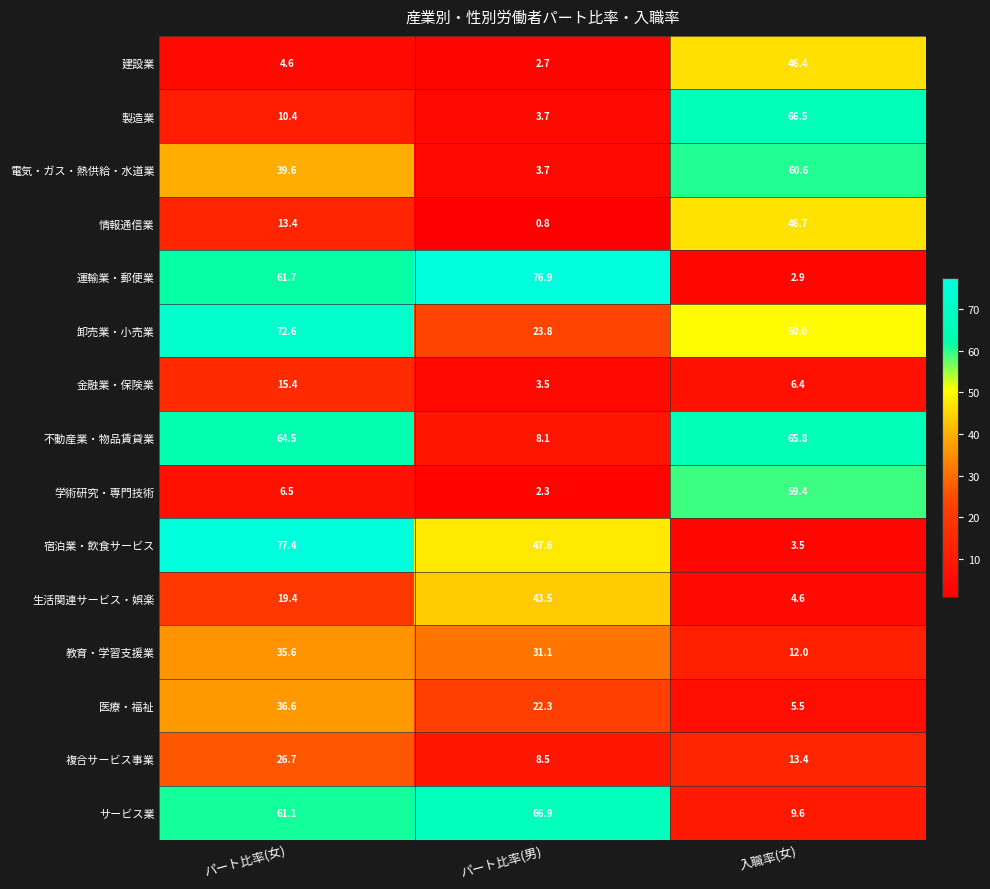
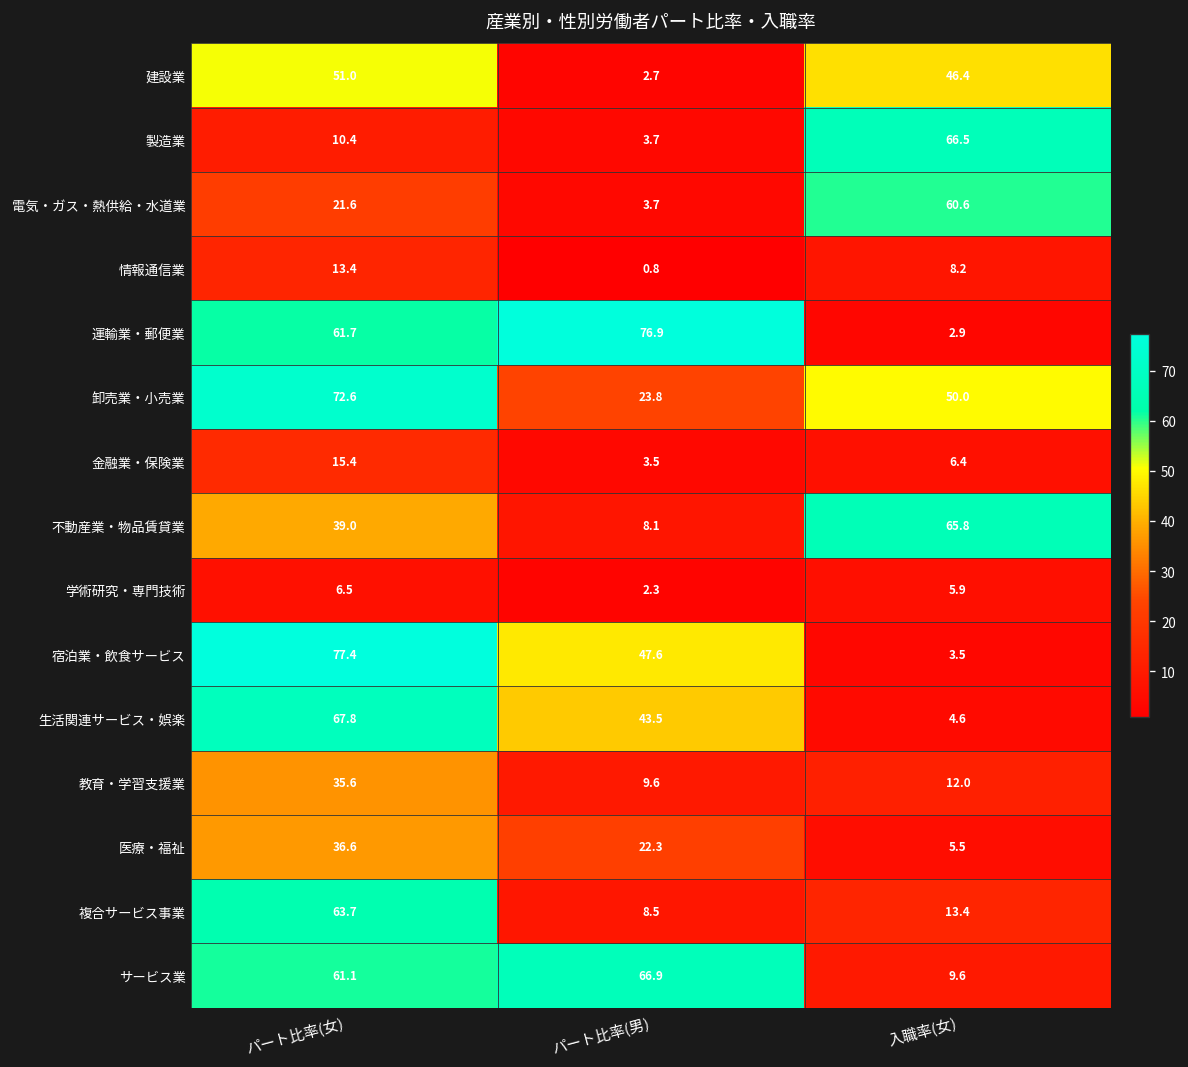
建設業, パート比率(女): 4.6 -> 51.0
電気・ガス・熱供給・水道業, パート比率(女): 39.6 -> 21.6
情報通信業, 入職率(女): 46.7 -> 8.2
不動産業・物品賃貸業, パート比率(女): 64.5 -> 39.0
学術研究・専門技術, 入職率(女): 59.4 -> 5.9
生活関連サービス・娯楽, パート比率(女): 19.4 -> 67.8
教育・学習支援業, パート比率(男): 31.1 -> 9.6
複合サービス事業, パート比率(女): 26.7 -> 63.7
